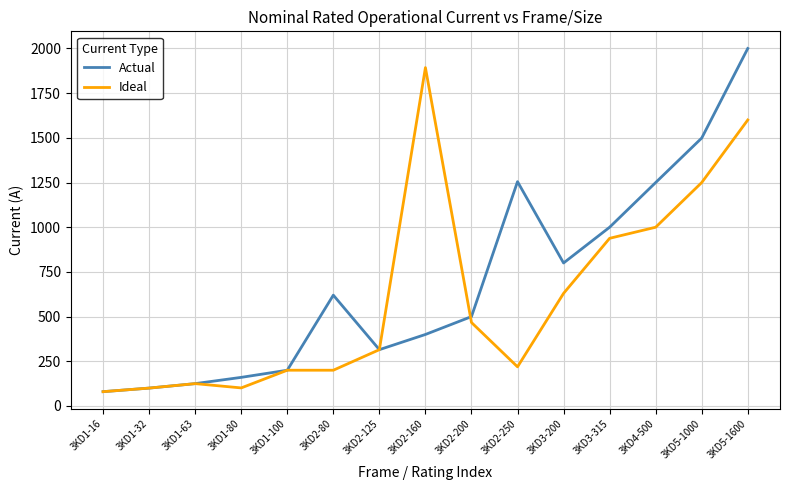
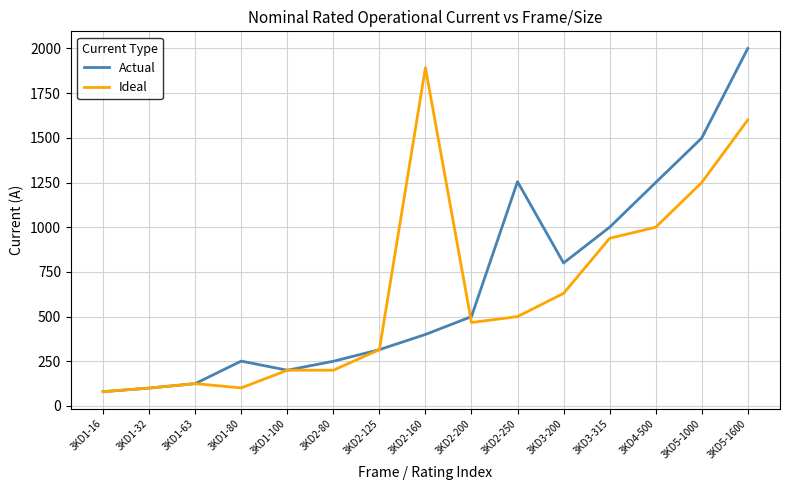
Actual, 3KD1-80: 160 -> 250
Actual, 3KD2-80: 620 -> 250
Ideal, 3KD2-250: 220 -> 500
